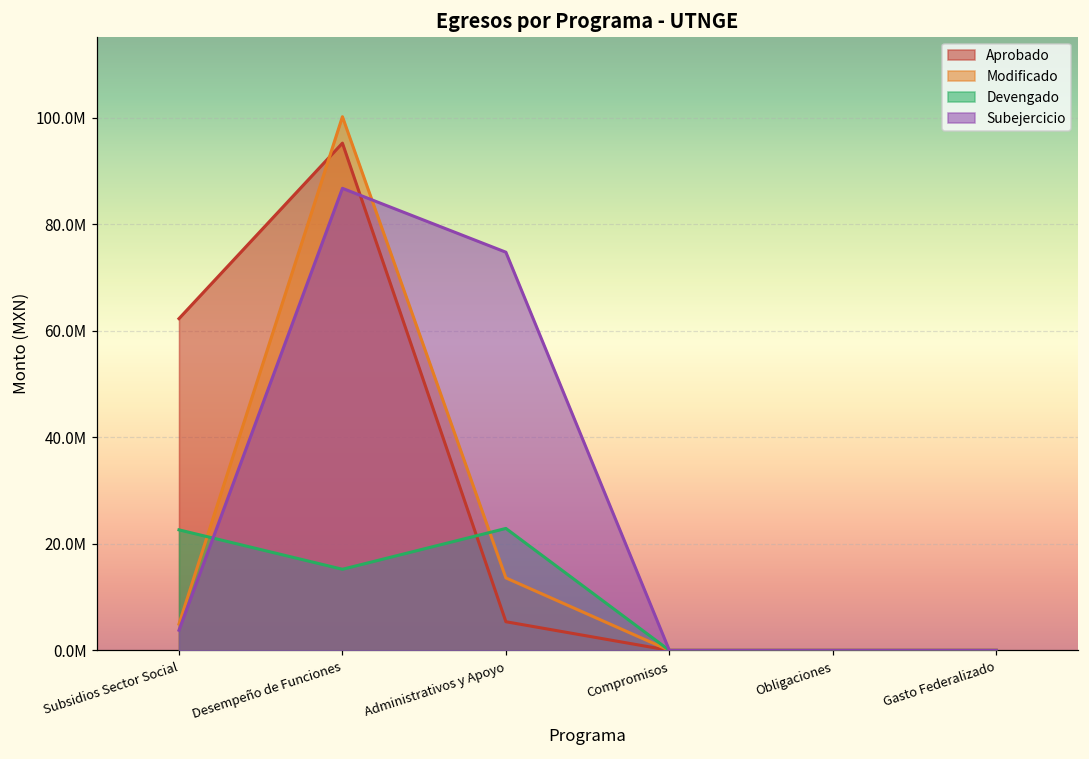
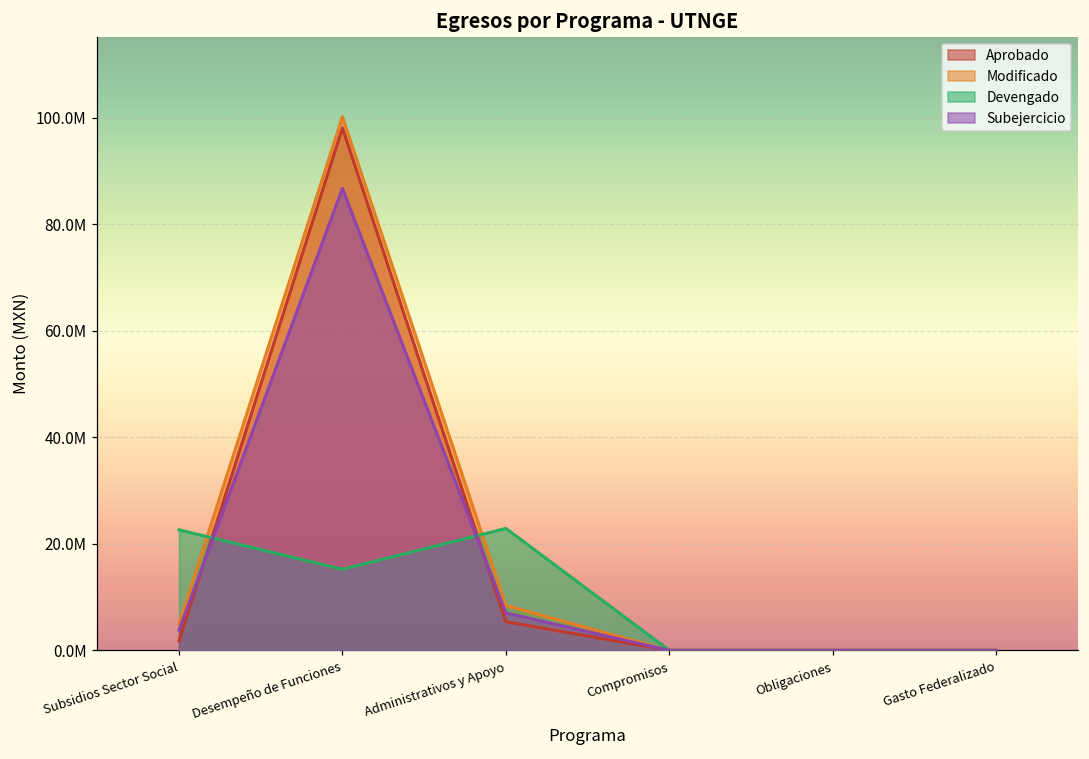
Aprobado, Subsidios Sector Social: 62000000 -> 2000000
Aprobado, Desempeño de Funciones: 95000000 -> 98000000
Modificado, Administrativos y Apoyo: 14000000 -> 8000000
Subejercicio, Administrativos y Apoyo: 75000000 -> 7000000
